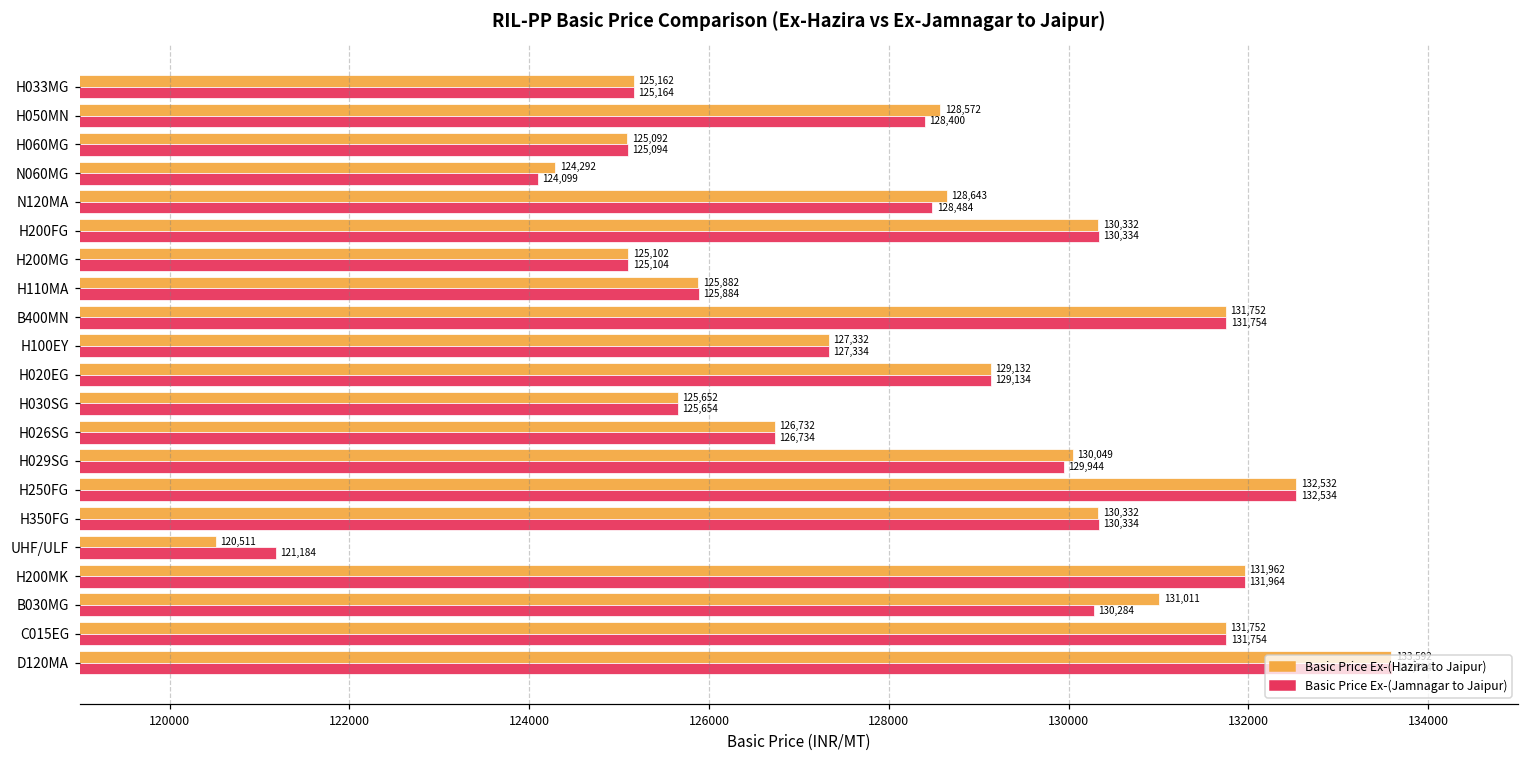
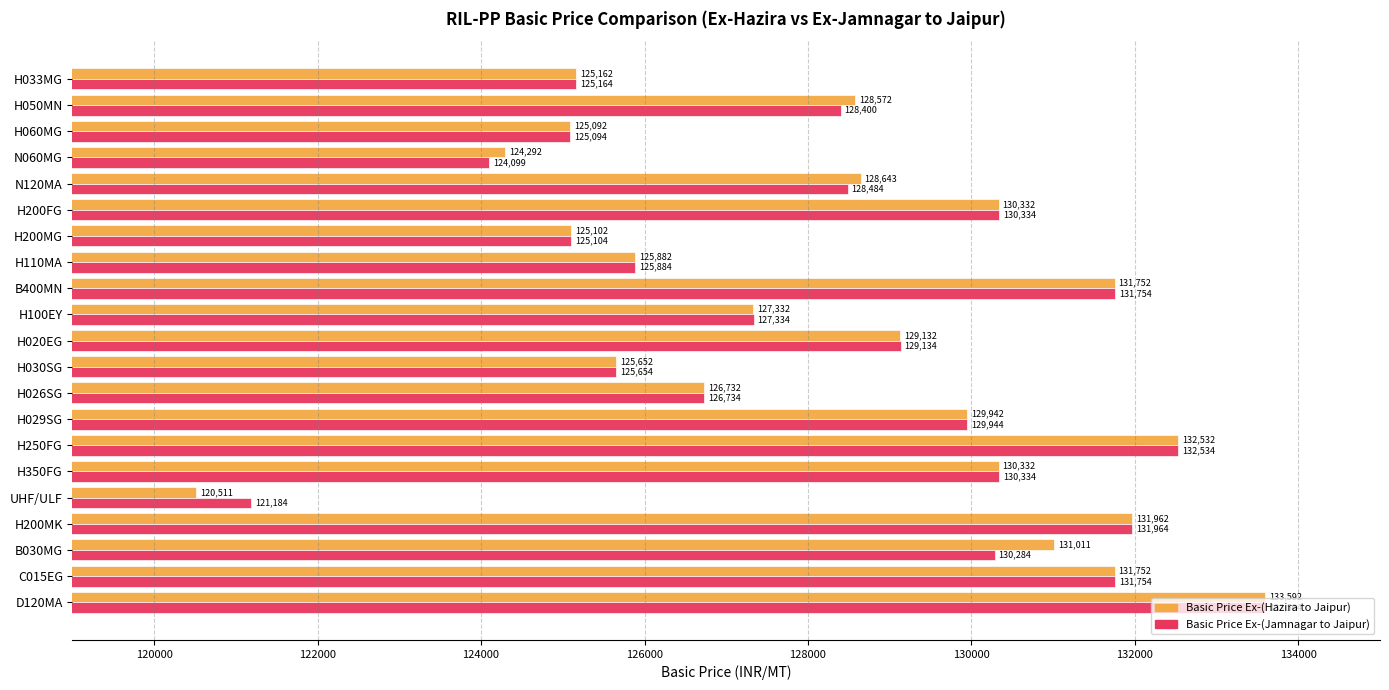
Basic Price Ex-(Hazira to Jaipur), H029SG: 130,049 -> 129,942
